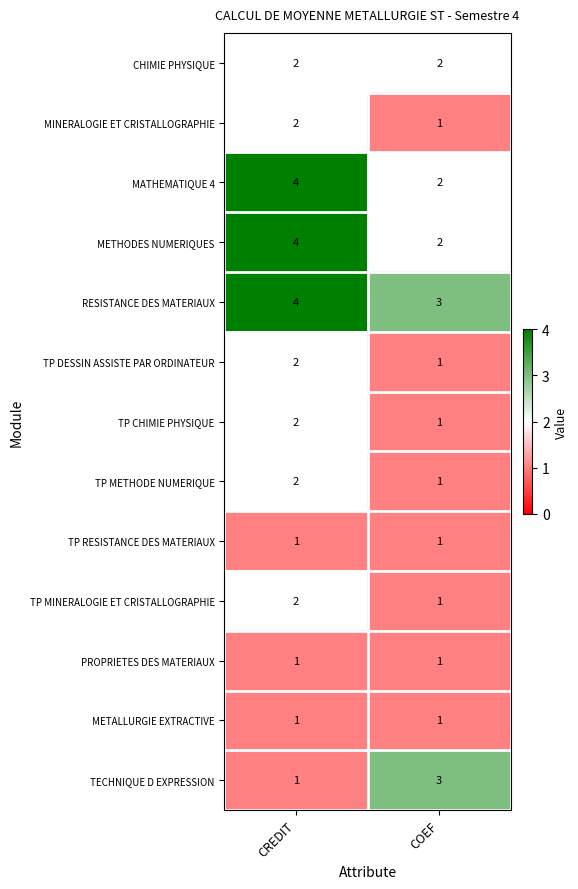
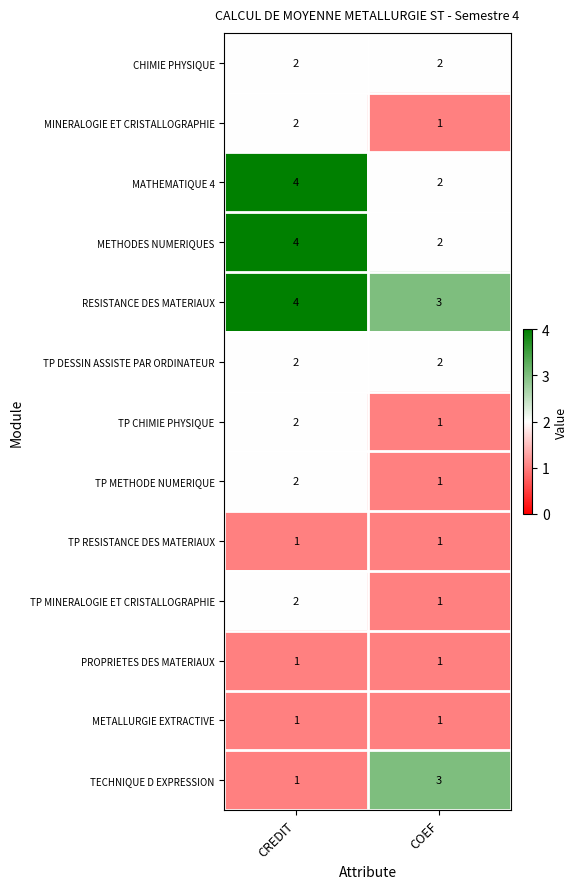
TP DESSIN ASSISTE PAR ORDINATEUR, COEF: 1 -> 2
